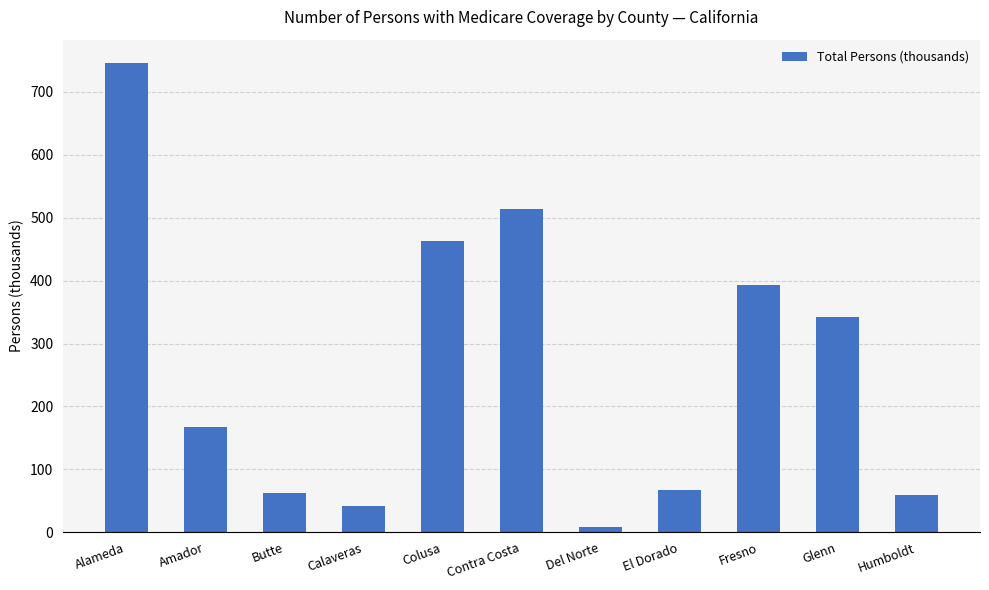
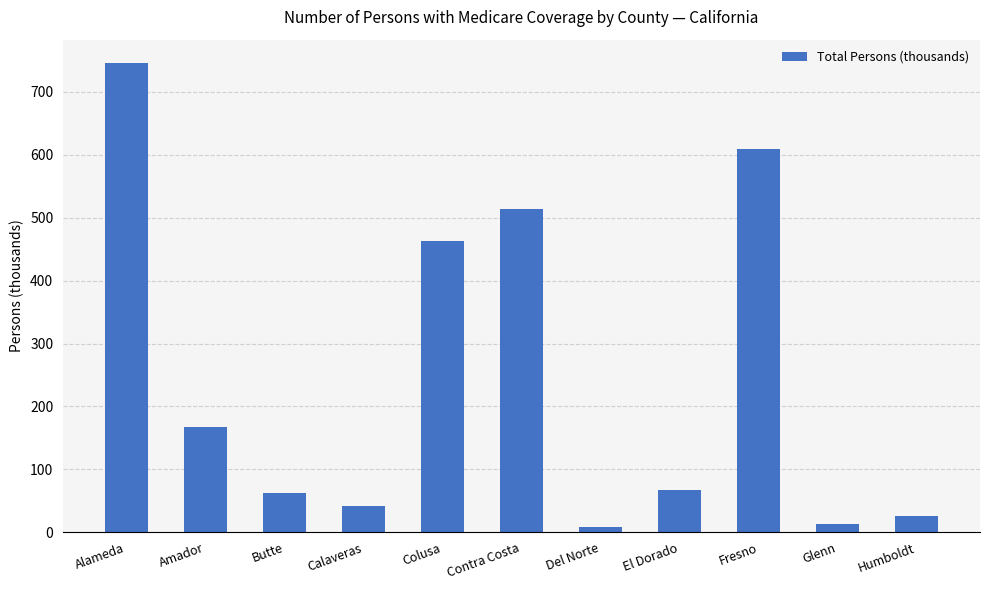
Fresno: 390 -> 610
Glenn: 340 -> 10
Humboldt: 60 -> 30
